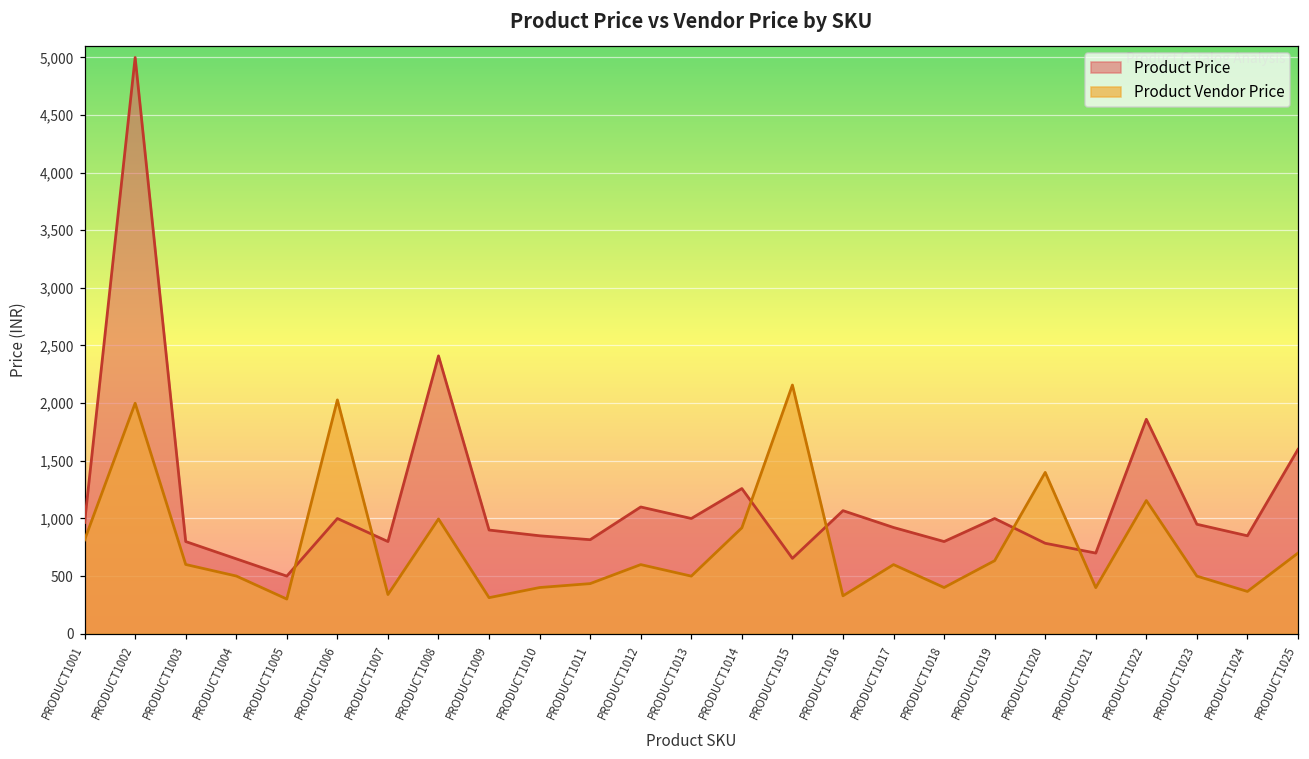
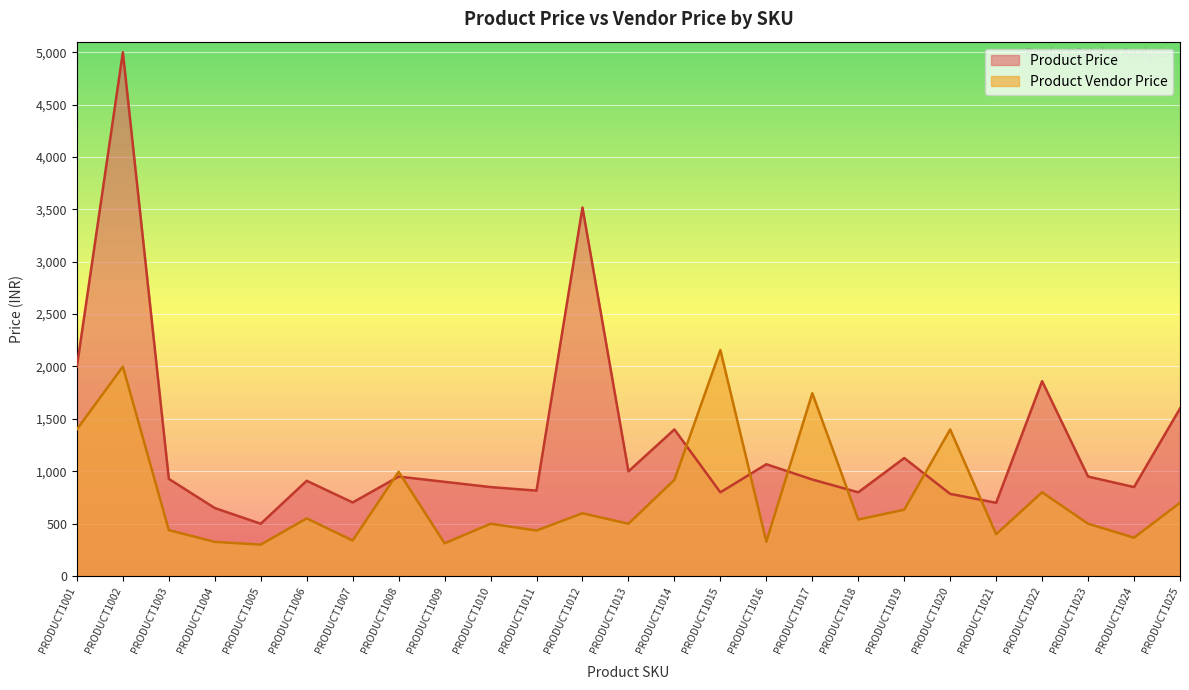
Product Price, PRODUCT1001: 960 -> 2,000
Product Vendor Price, PRODUCT1001: 810 -> 1,400
Product Price, PRODUCT1003: 800 -> 930
Product Vendor Price, PRODUCT1003: 600 -> 440
Product Vendor Price, PRODUCT1004: 500 -> 330
Product Price, PRODUCT1006: 1,000 -> 910
Product Vendor Price, PRODUCT1006: 2,030 -> 550
Product Price, PRODUCT1007: 800 -> 700
Product Price, PRODUCT1008: 2,410 -> 950
Product Vendor Price, PRODUCT1010: 400 -> 500
Product Price, PRODUCT1012: 1,100 -> 3,520
Product Price, PRODUCT1014: 1,260 -> 1,400
Product Price, PRODUCT1015: 650 -> 800
Product Vendor Price, PRODUCT1017: 600 -> 1,750
Product Vendor Price, PRODUCT1018: 400 -> 540
Product Price, PRODUCT1019: 1,000 -> 1,130
Product Vendor Price, PRODUCT1022: 1,160 -> 800
